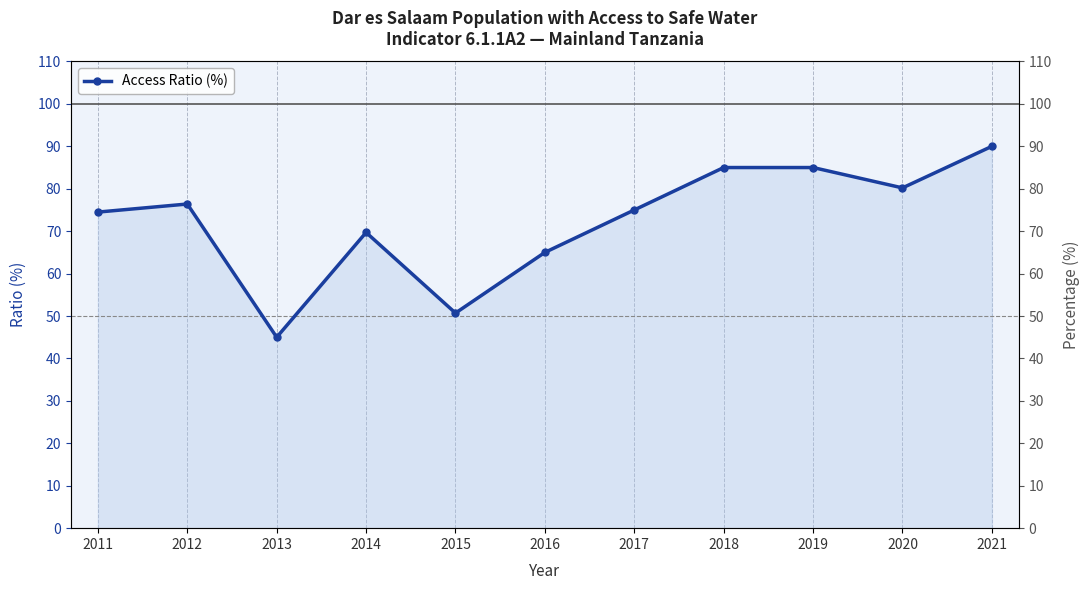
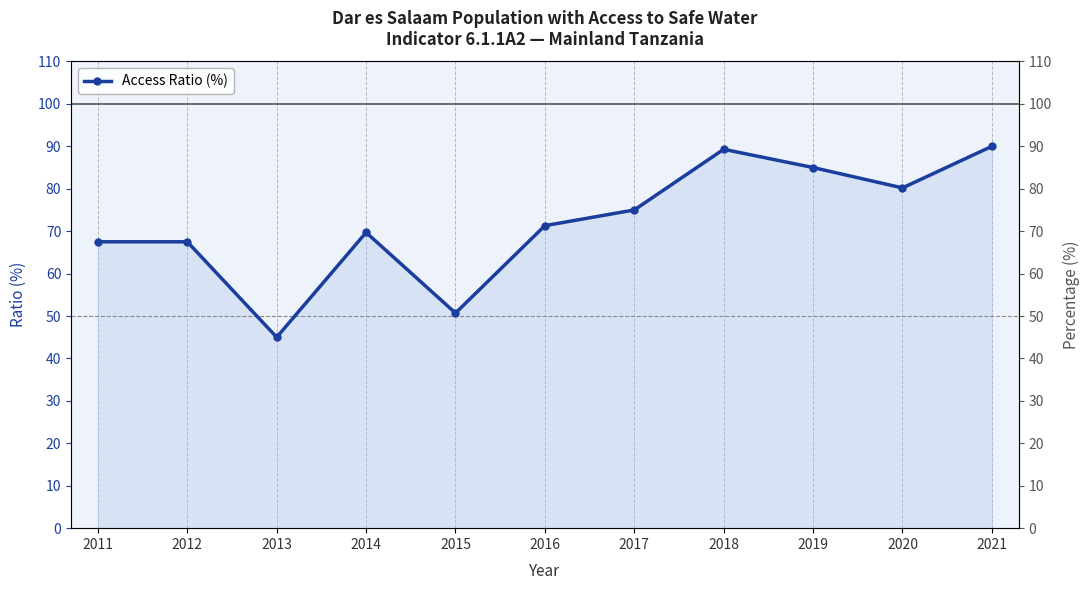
2011: 75 -> 68
2012: 76 -> 68
2016: 65 -> 71
2018: 85 -> 89
